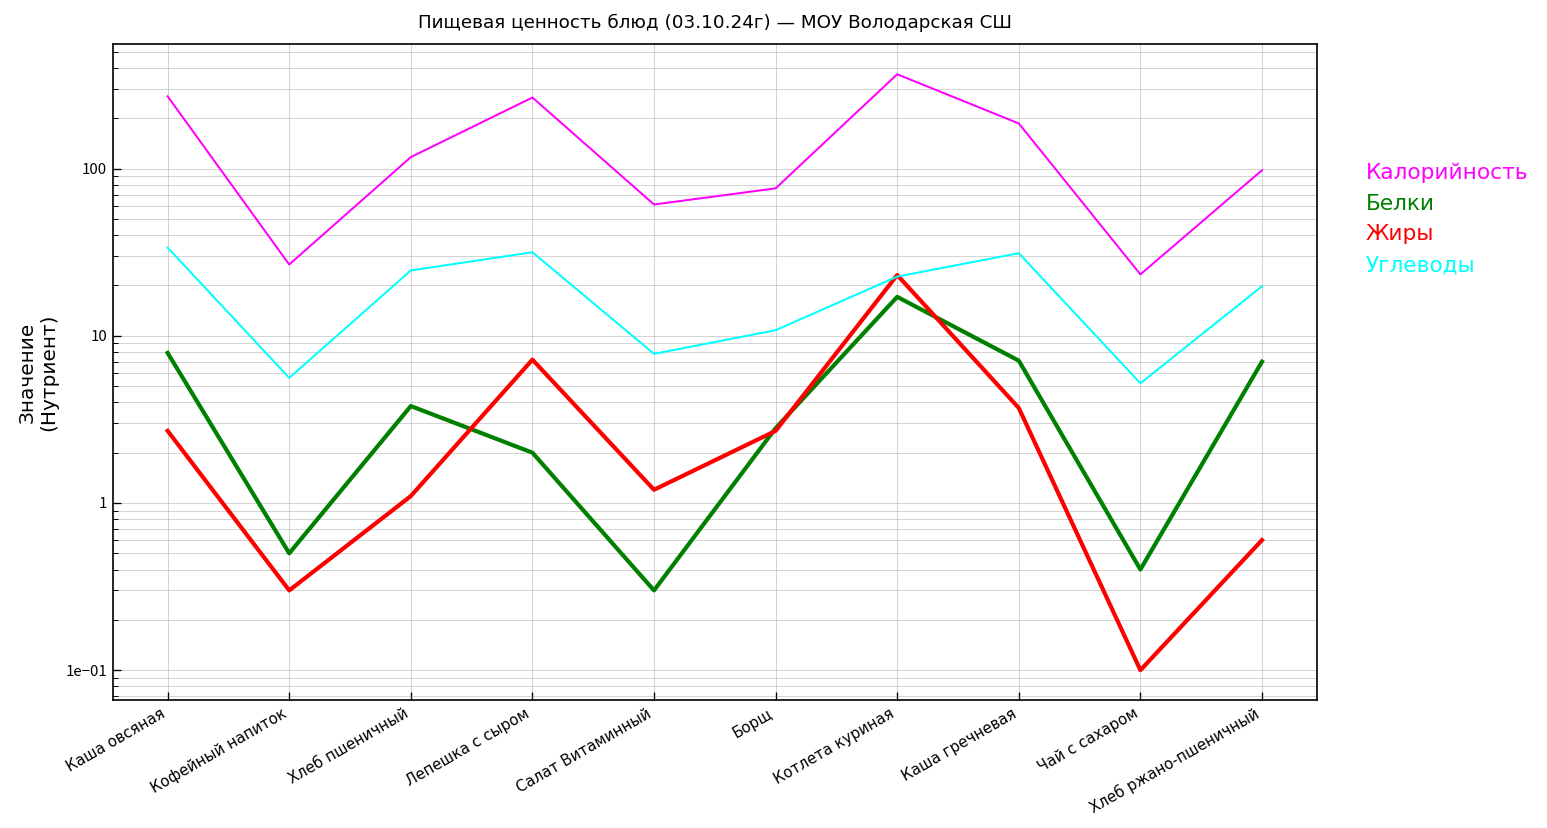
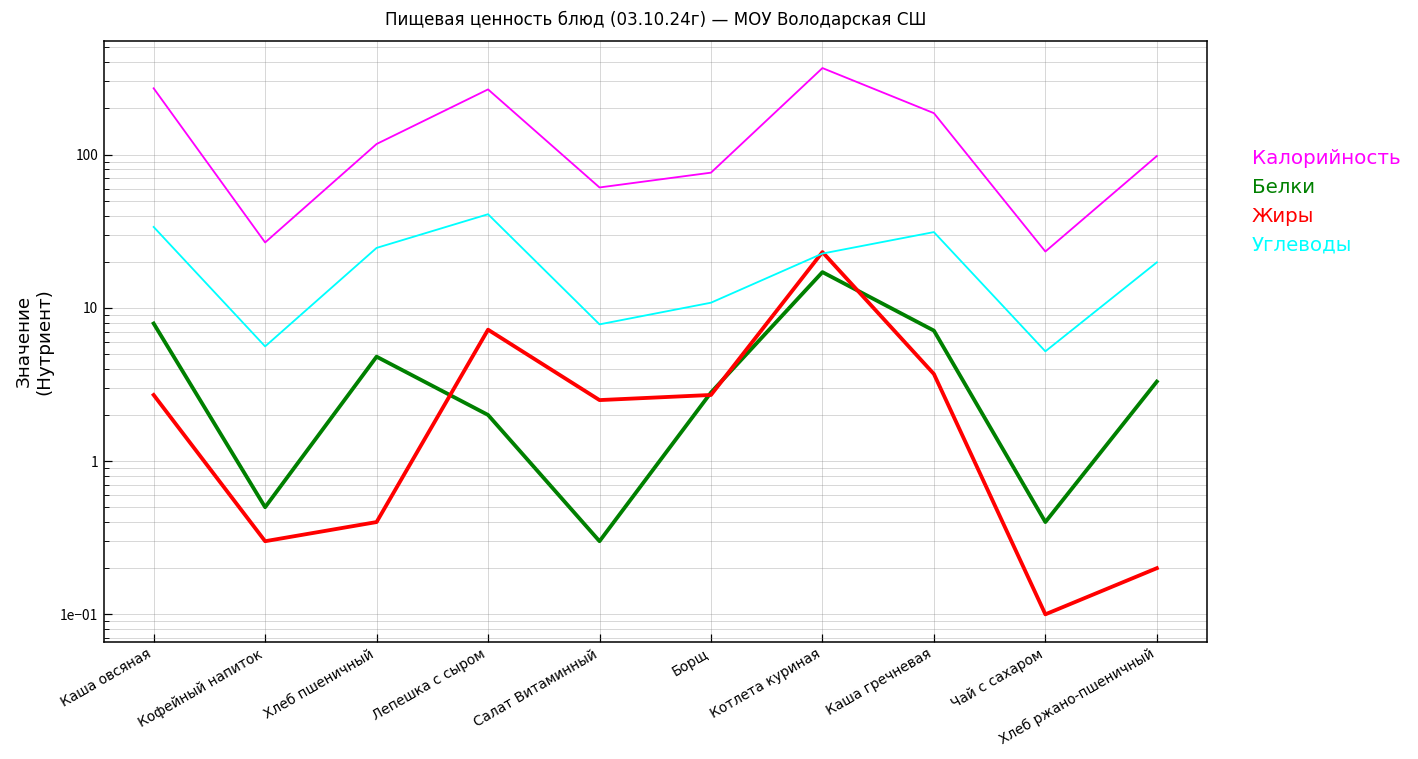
Белки, Хлеб пшеничный: 3.8 -> 4.8
Жиры, Хлеб пшеничный: 1.1 -> 0.4
Углеводы, Лепешка с сыром: 32 -> 41
Жиры, Салат Витаминный: 1.2 -> 2.5
Белки, Хлеб ржано-пшеничный: 7 -> 3.3
Жиры, Хлеб ржано-пшеничный: 0.6 -> 0.2
